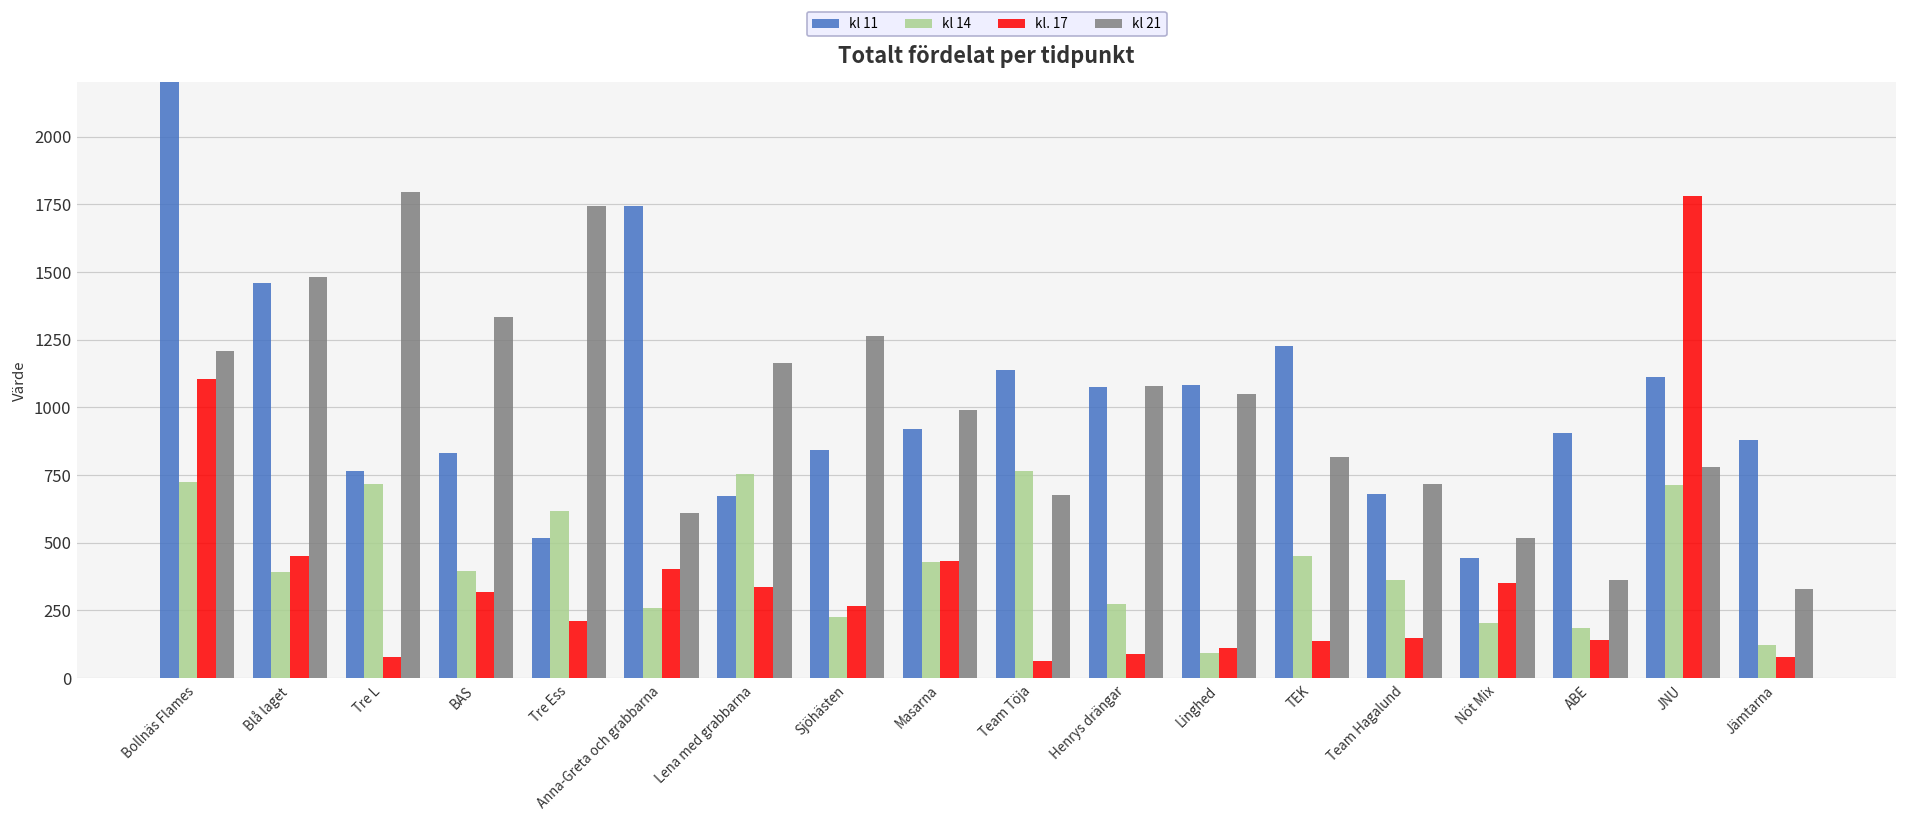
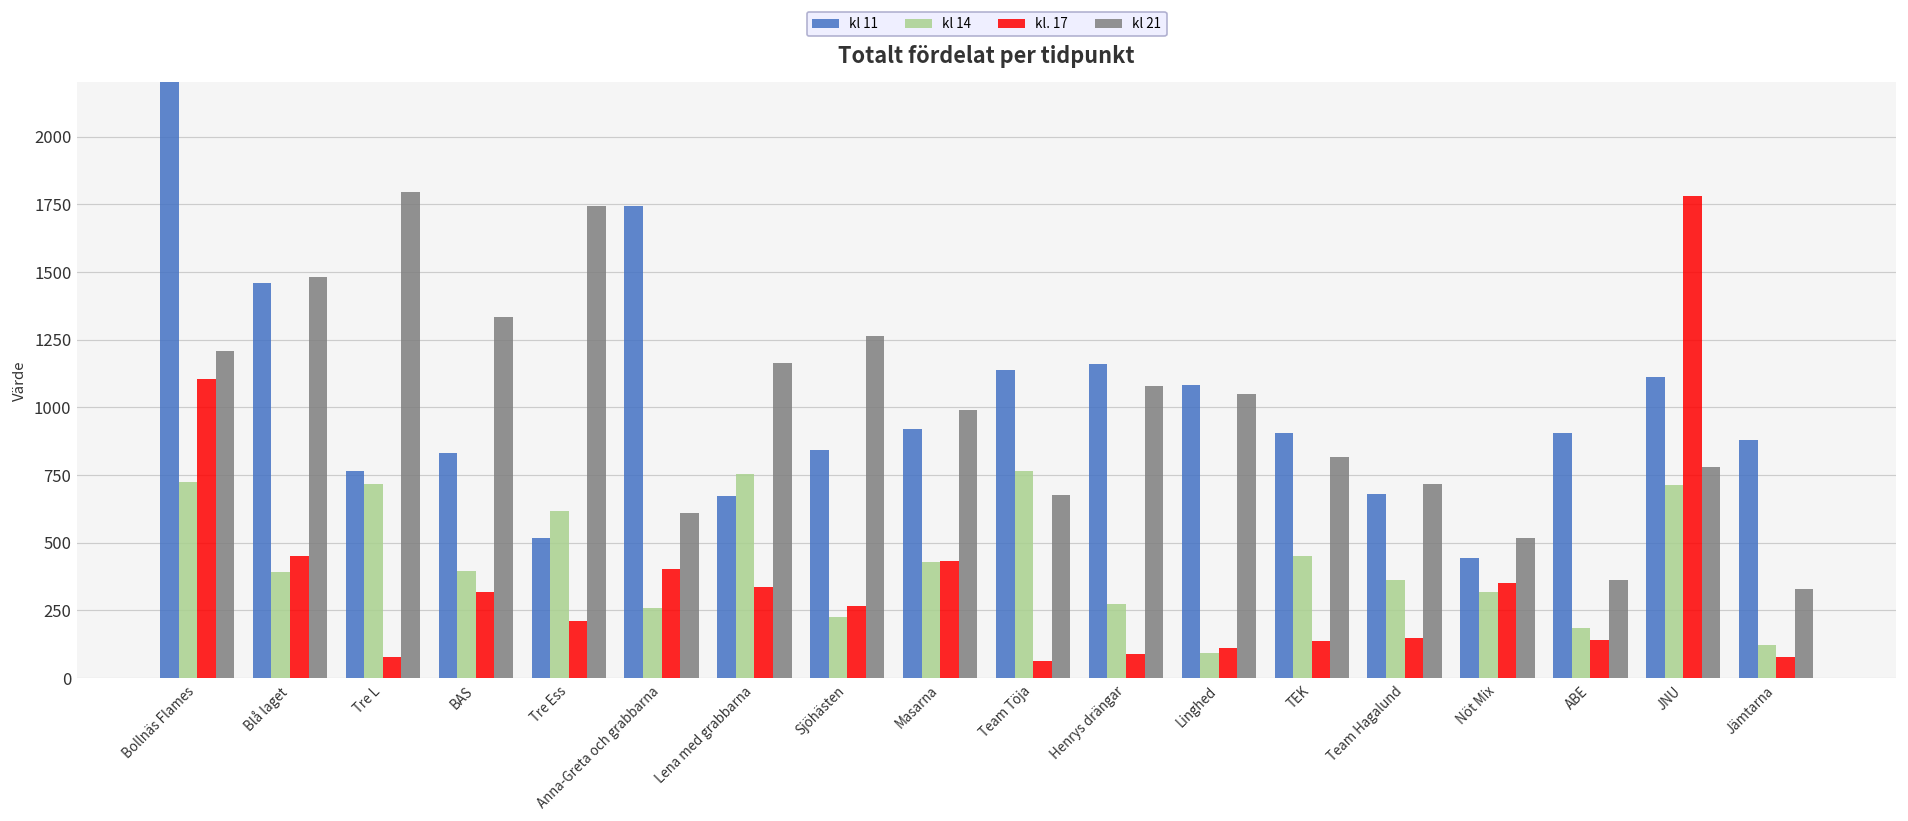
kl 11, Henrys drängar: 1080 -> 1160
kl 11, TEK: 1230 -> 910
kl 14, Nöt Mix: 210 -> 320
